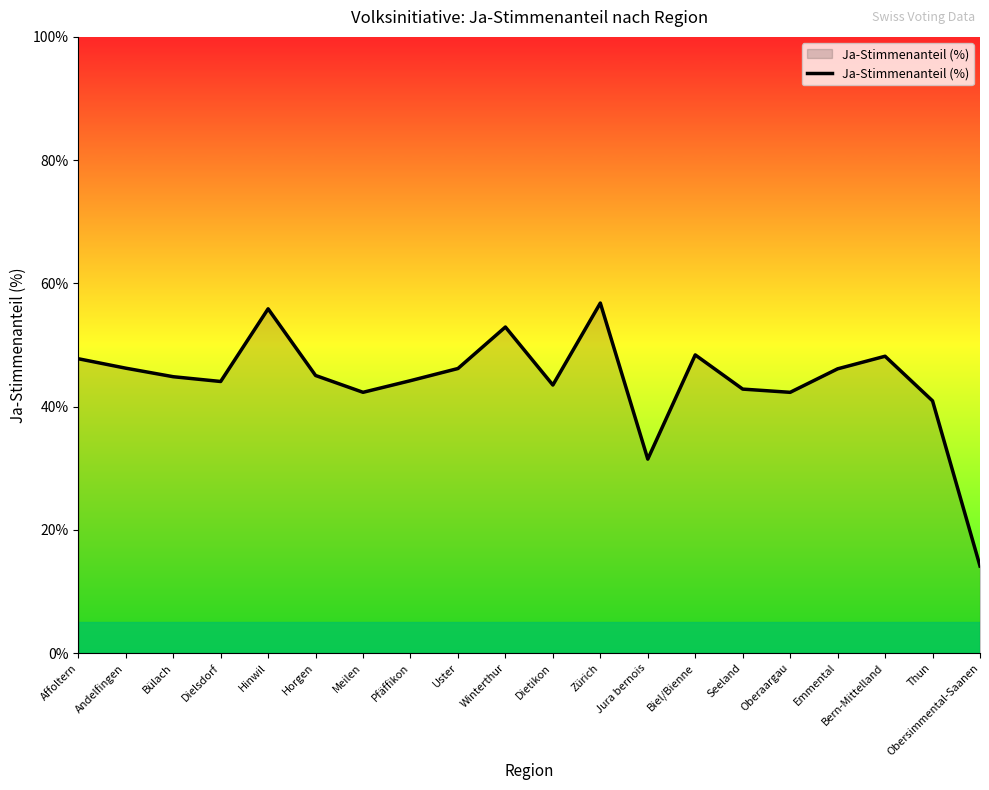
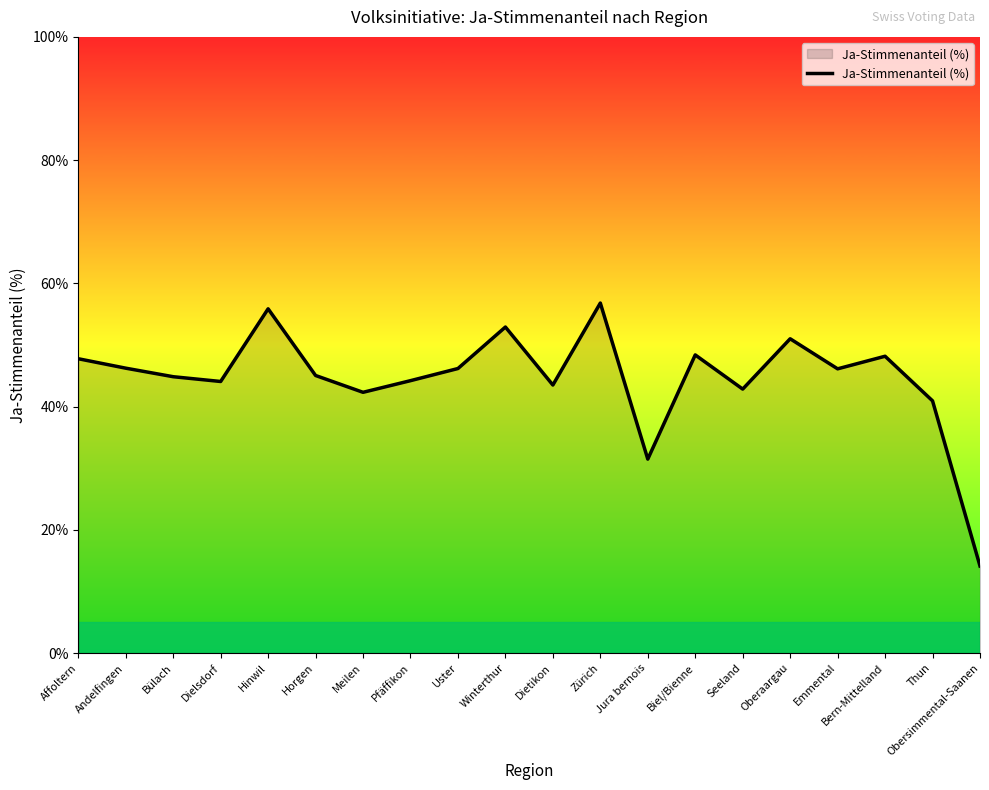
Oberaargau: 42% -> 51%
